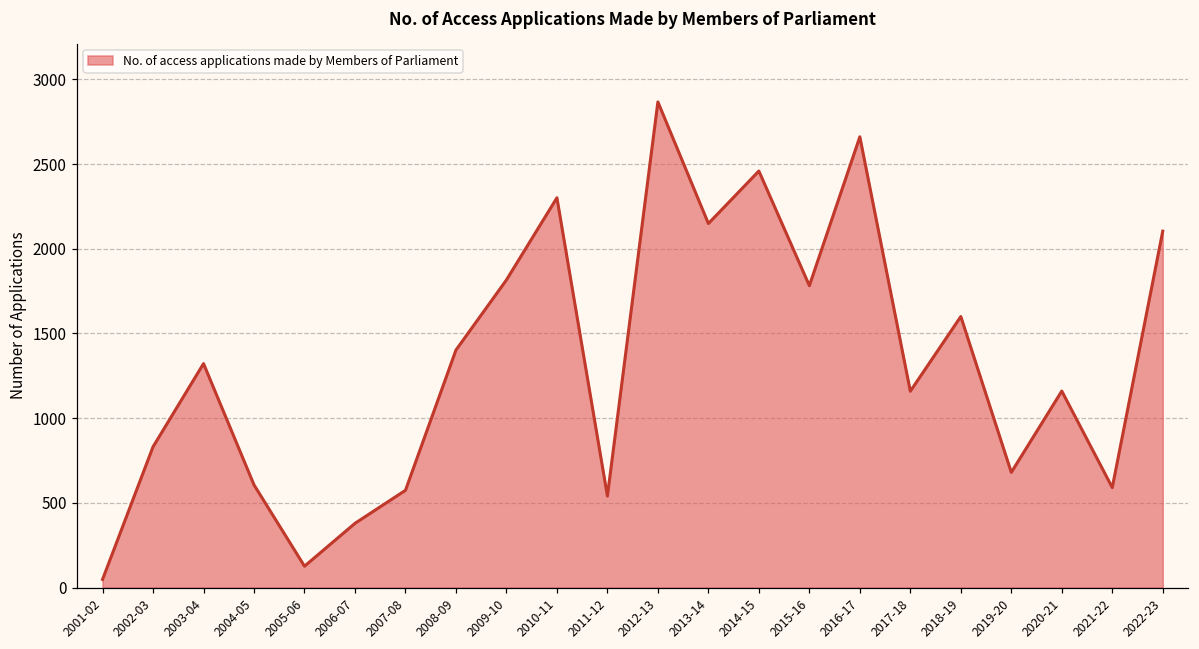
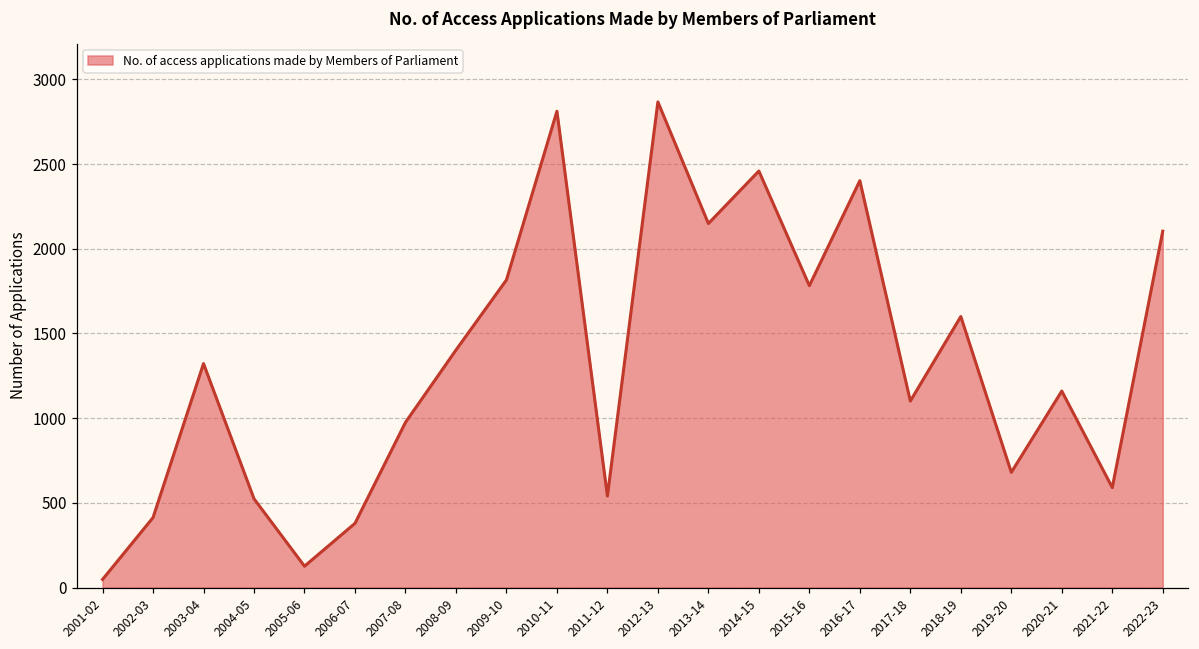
2002-03: 830 -> 410
2004-05: 610 -> 520
2007-08: 570 -> 980
2010-11: 2300 -> 2810
2016-17: 2660 -> 2400
2017-18: 1160 -> 1100
